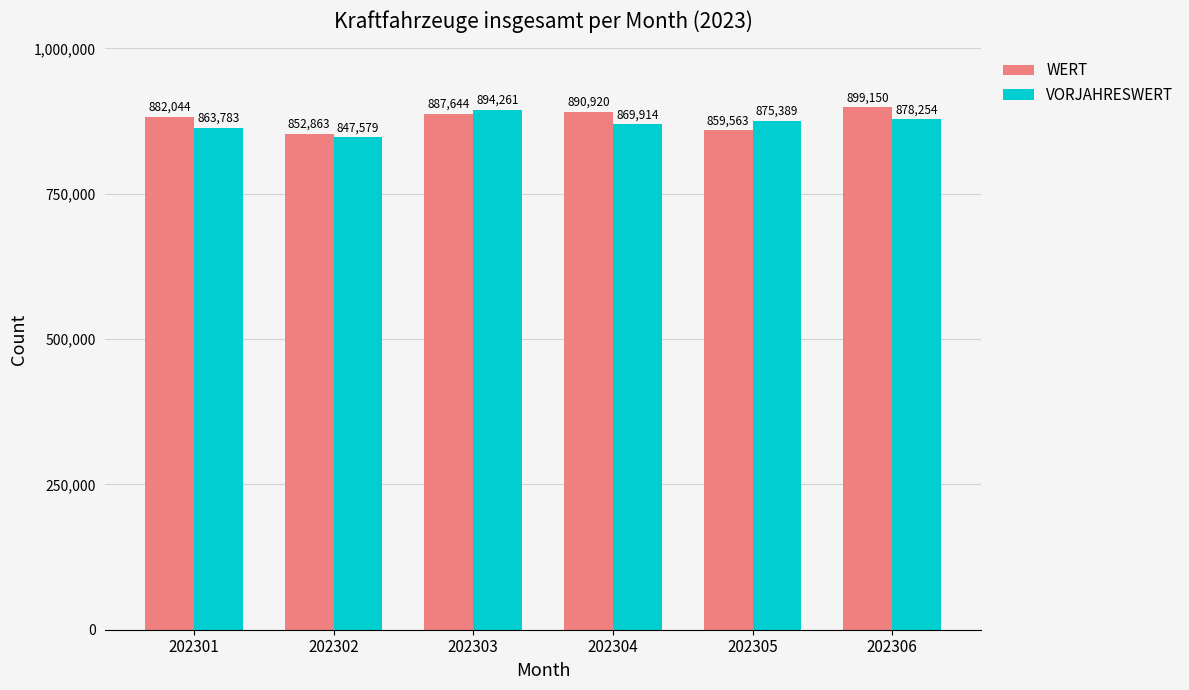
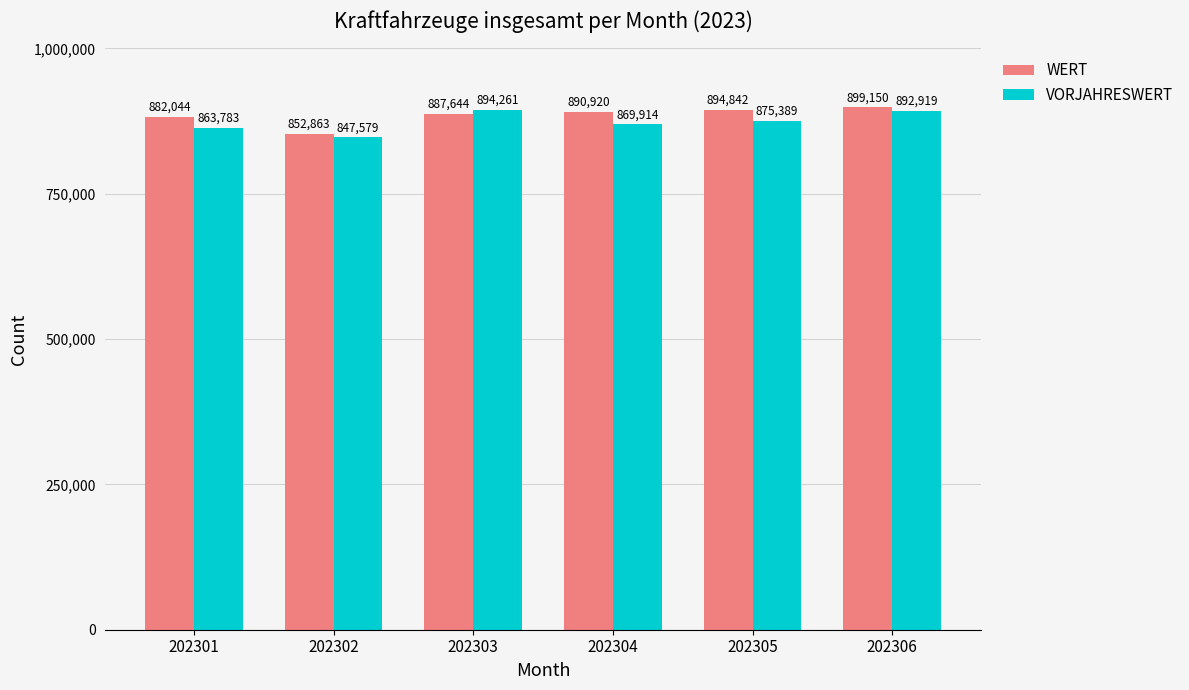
WERT, 202305: 859,563 -> 894,842
VORJAHRESWERT, 202306: 878,254 -> 892,919
